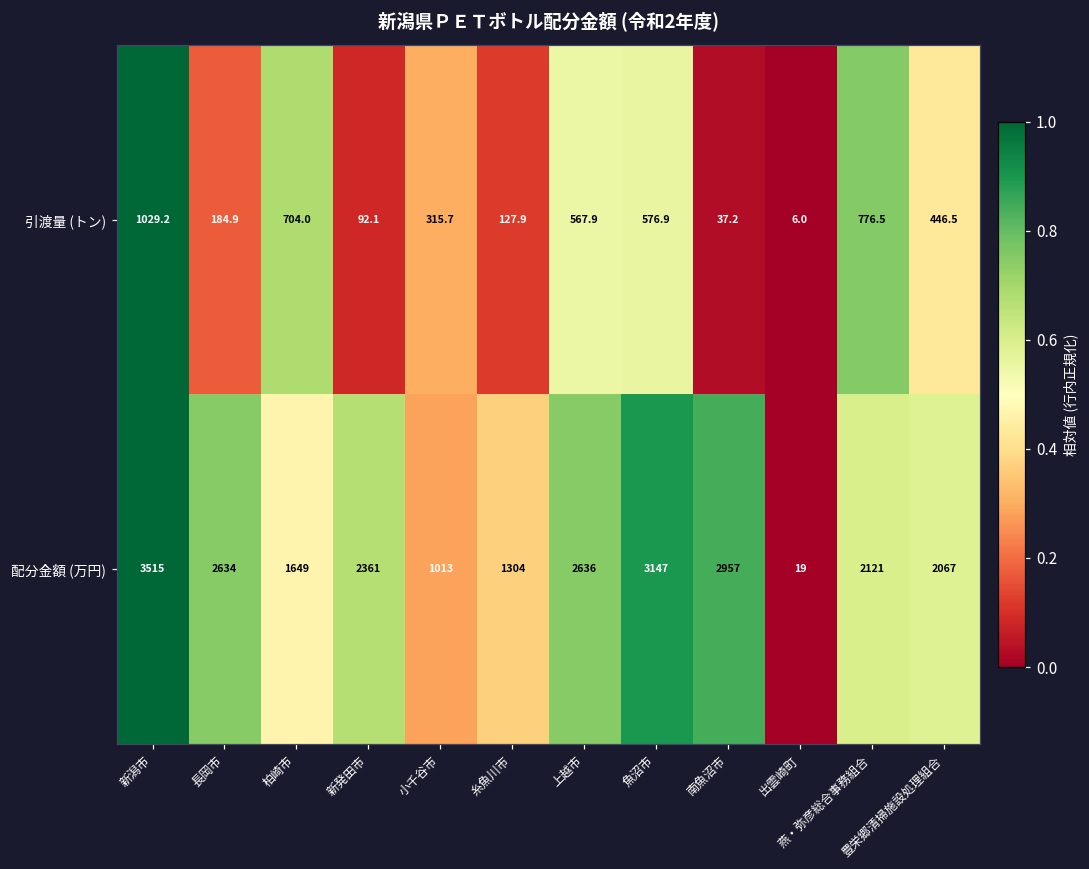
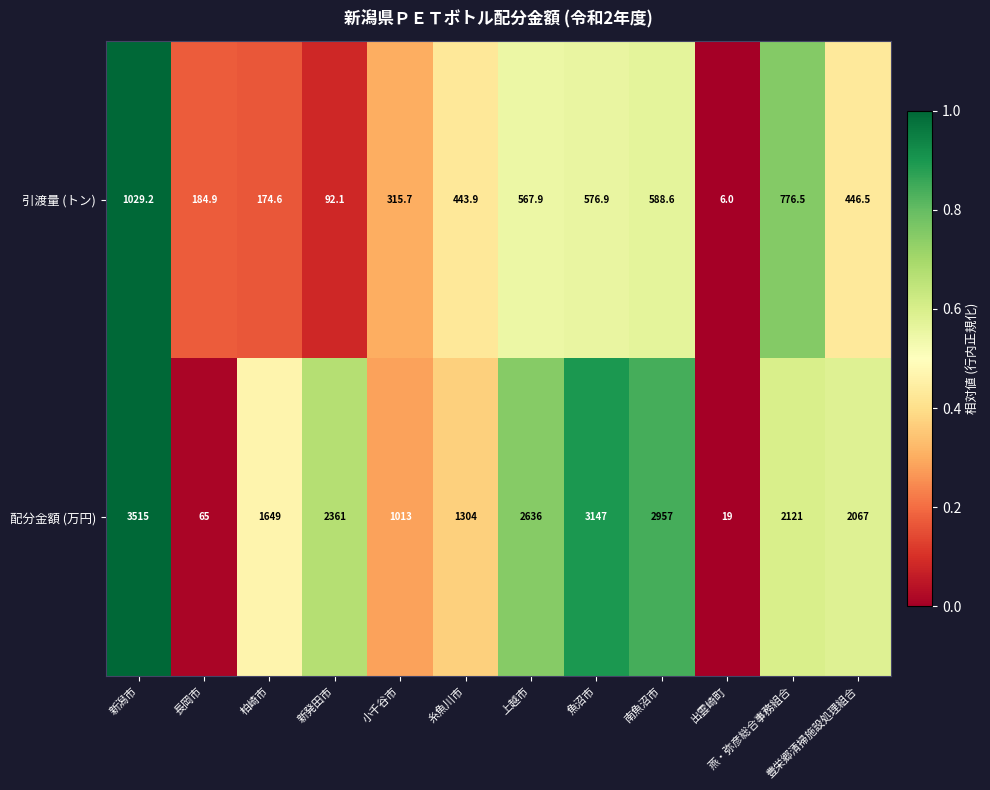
引渡量 (トン), 柏崎市: 704.0 -> 174.6
引渡量 (トン), 糸魚川市: 127.9 -> 443.9
引渡量 (トン), 南魚沼市: 37.2 -> 588.6
配分金額 (万円), 長岡市: 2634 -> 65
